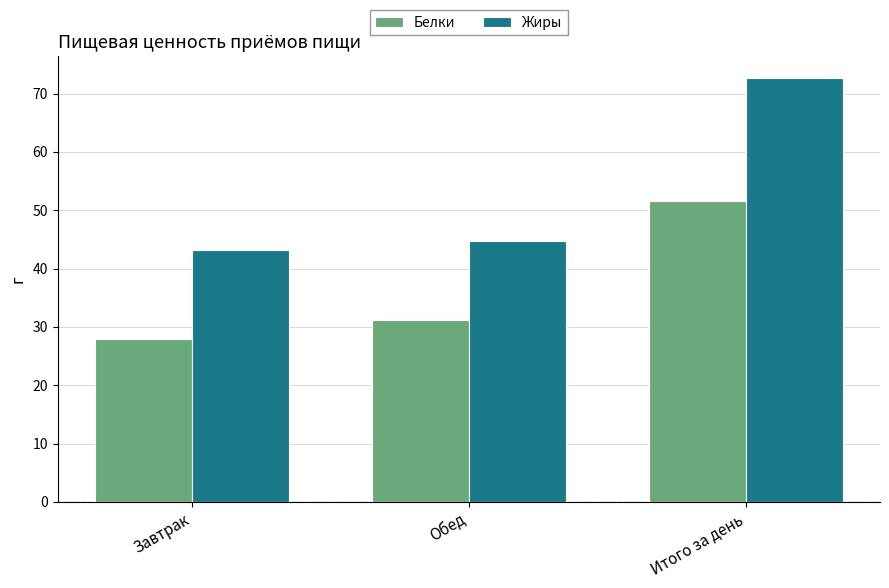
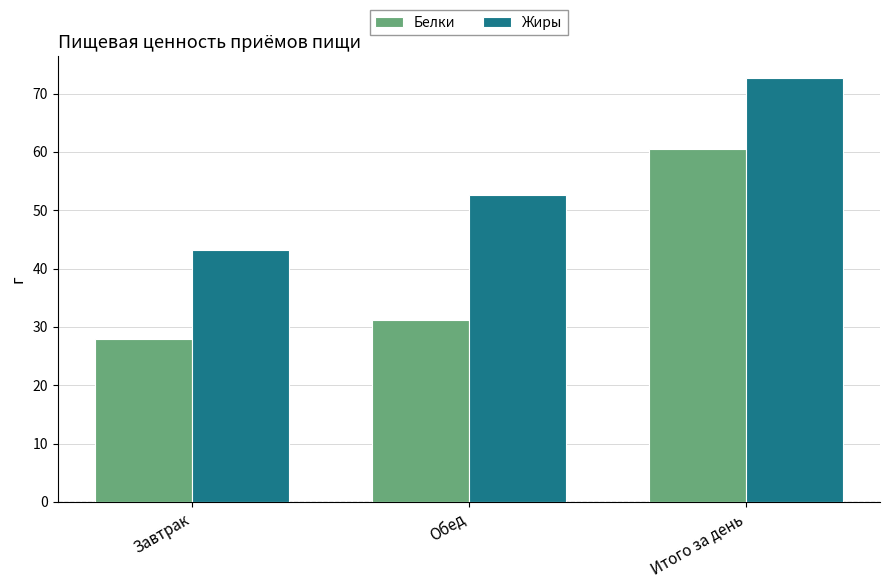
Жиры, Обед: 45 -> 53
Белки, Итого за день: 52 -> 60
